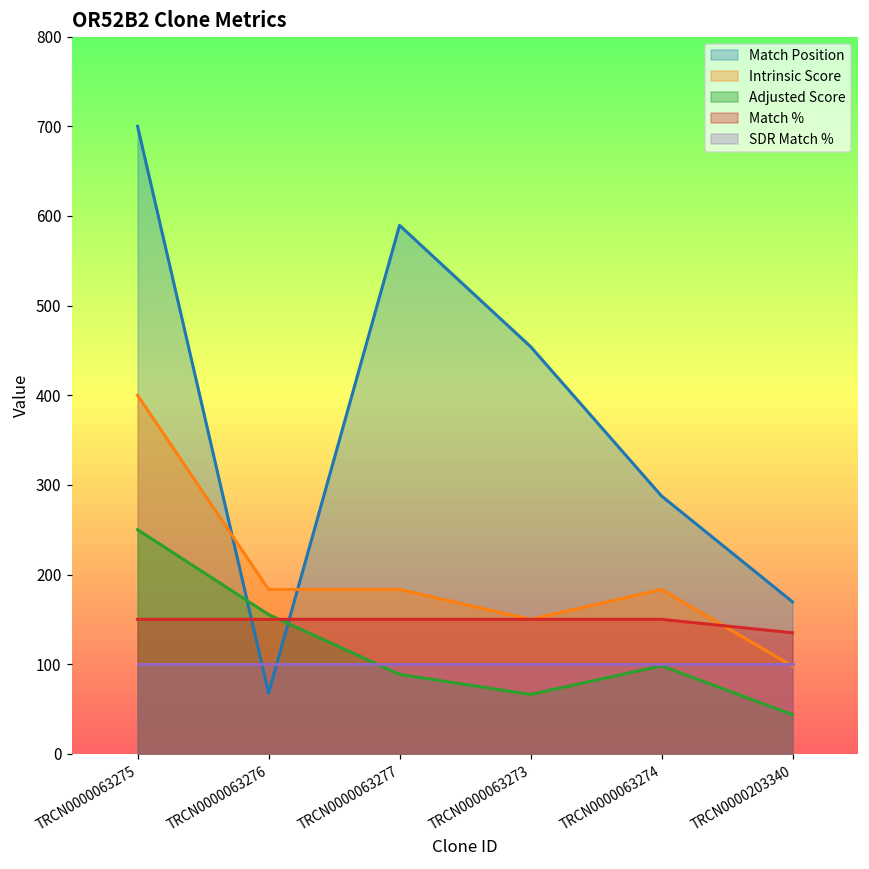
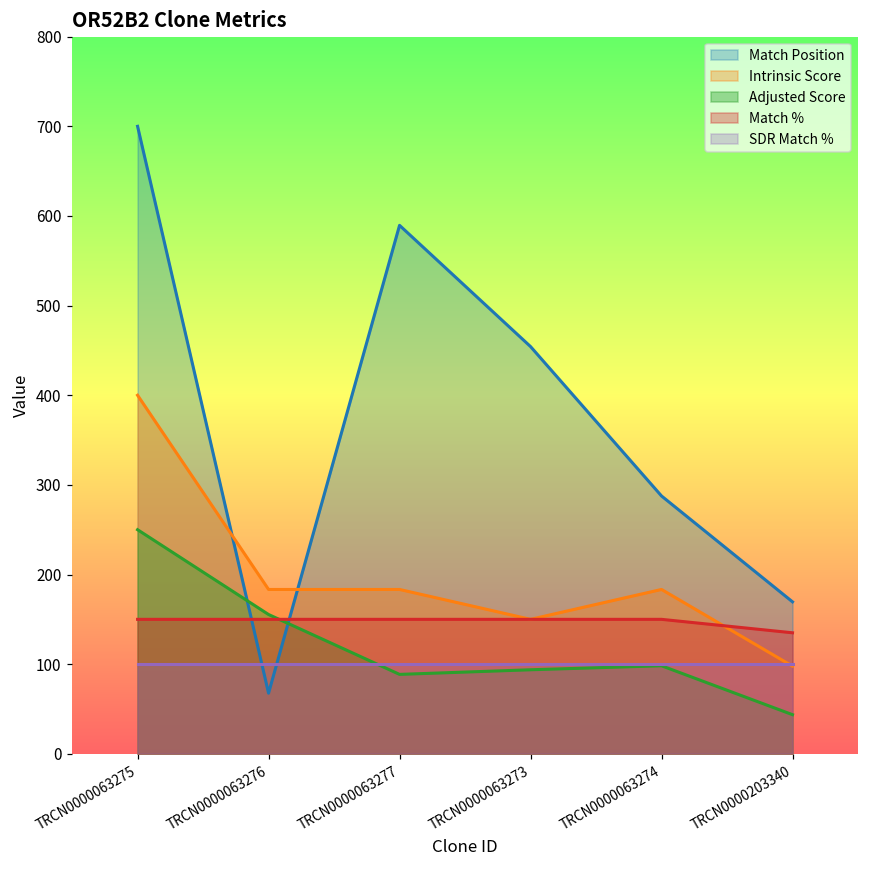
Adjusted Score, TRCN0000063273: 70 -> 90
